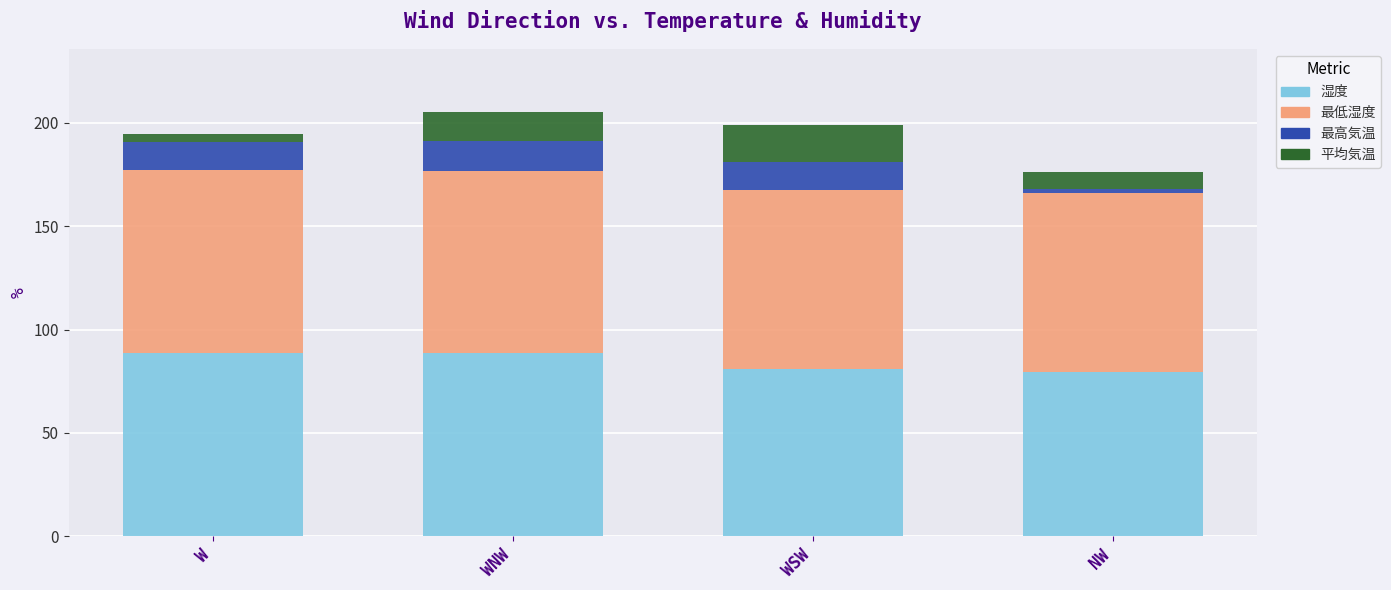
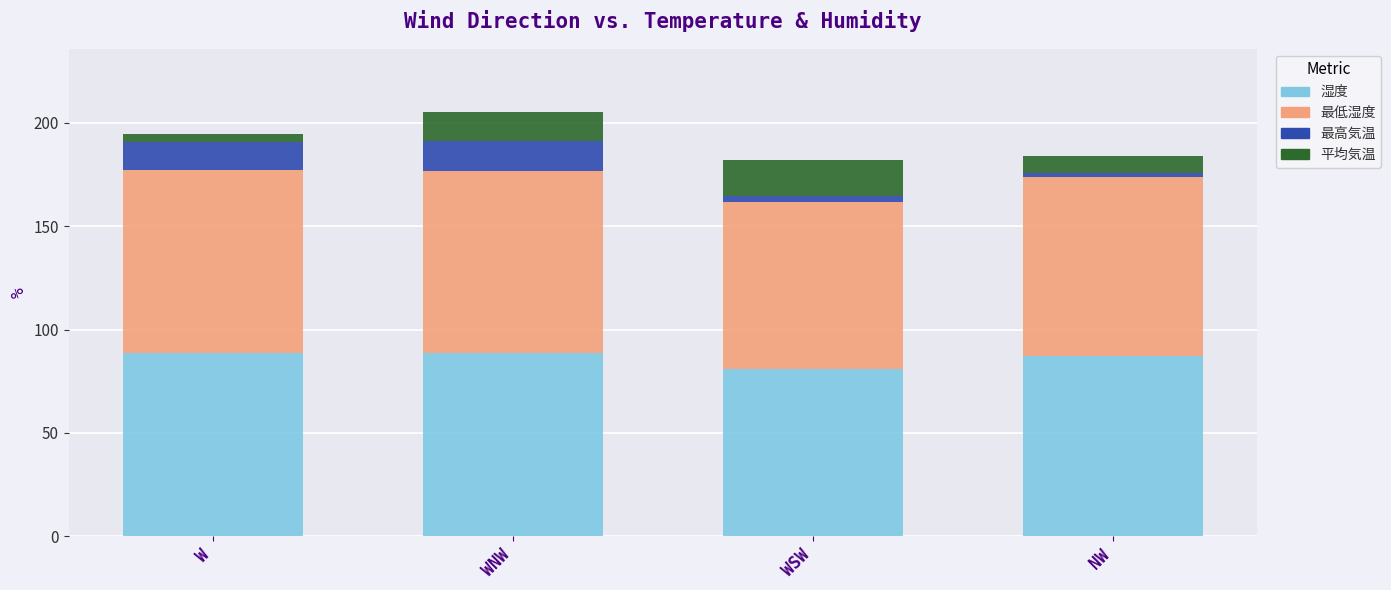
最低湿度, WSW: 86 -> 81
最高気温, WSW: 14 -> 3
湿度, NW: 80 -> 87
